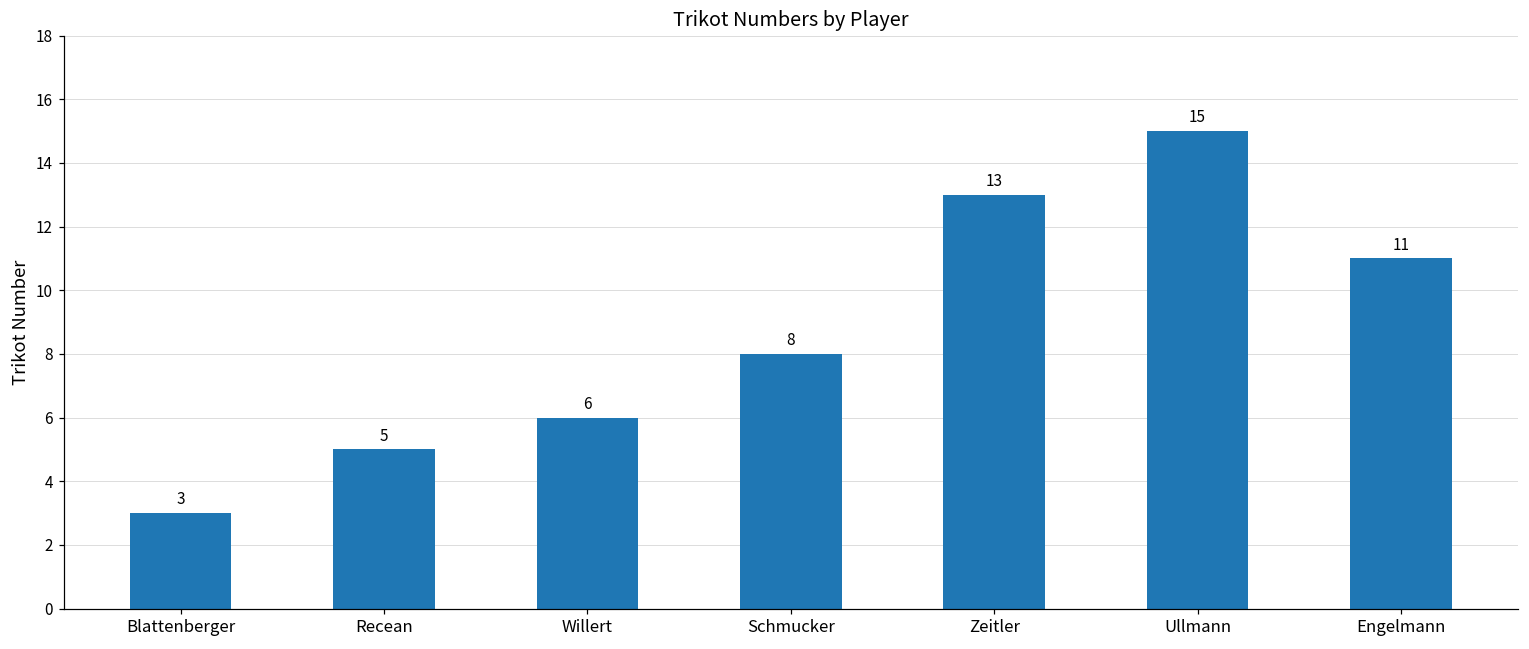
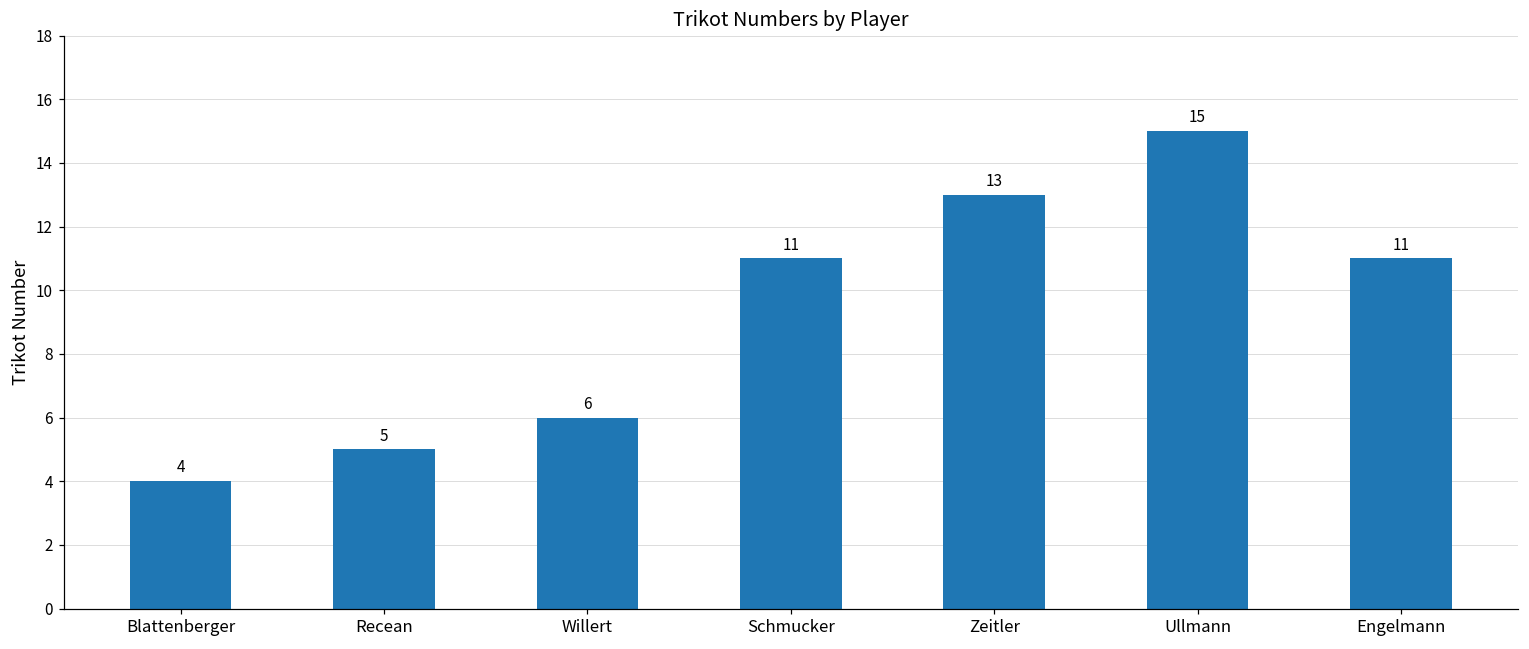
Blattenberger: 3 -> 4
Schmucker: 8 -> 11
